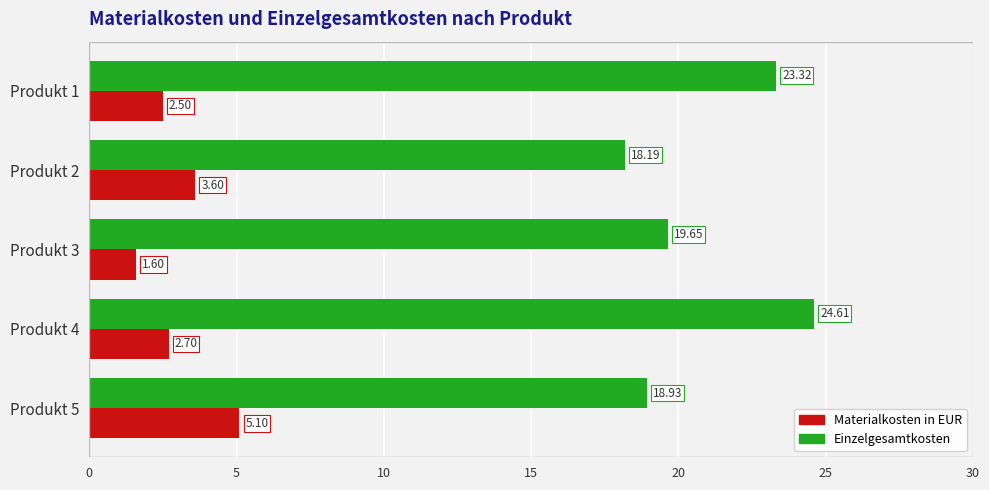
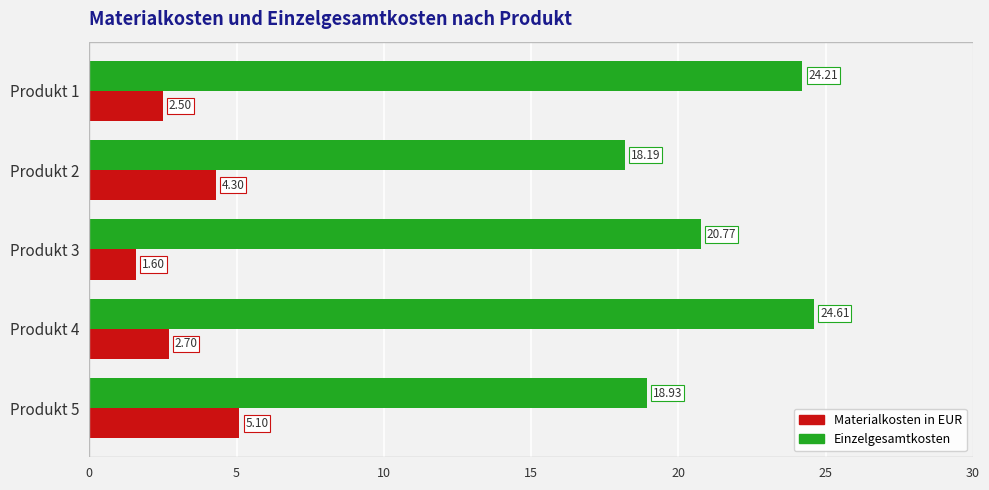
Einzelgesamtkosten, Produkt 1: 23.32 -> 24.21
Materialkosten in EUR, Produkt 2: 3.60 -> 4.30
Einzelgesamtkosten, Produkt 3: 19.65 -> 20.77
